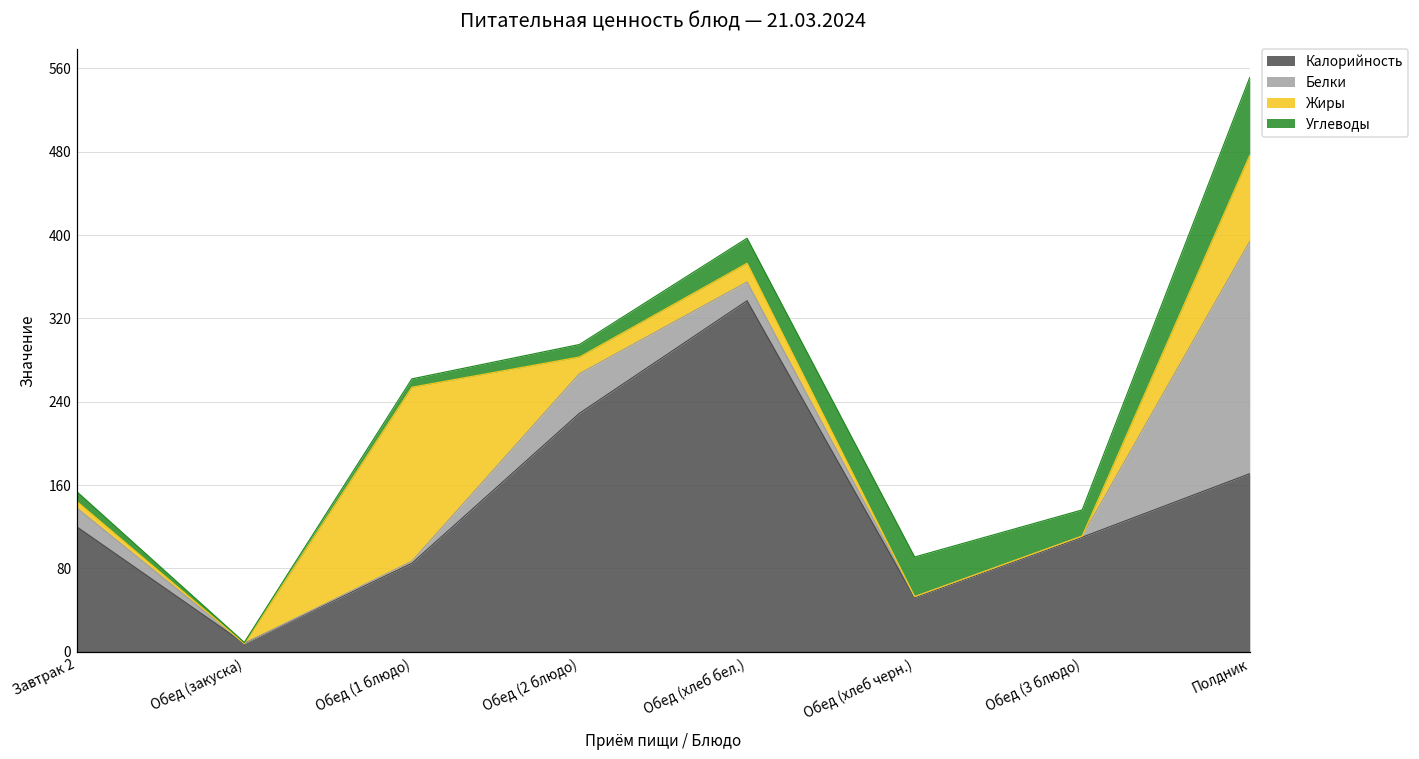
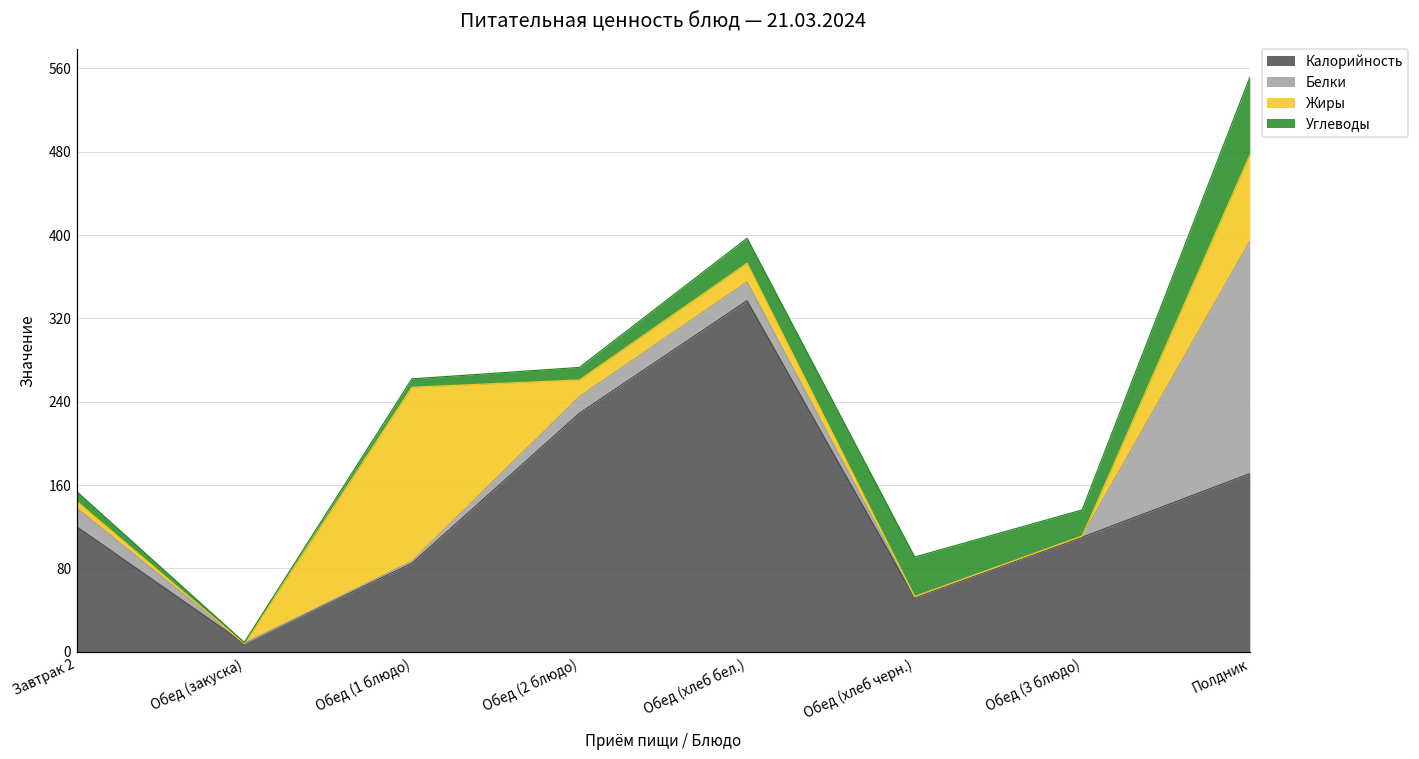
Белки, Обед (2 блюдо): 40 -> 20
